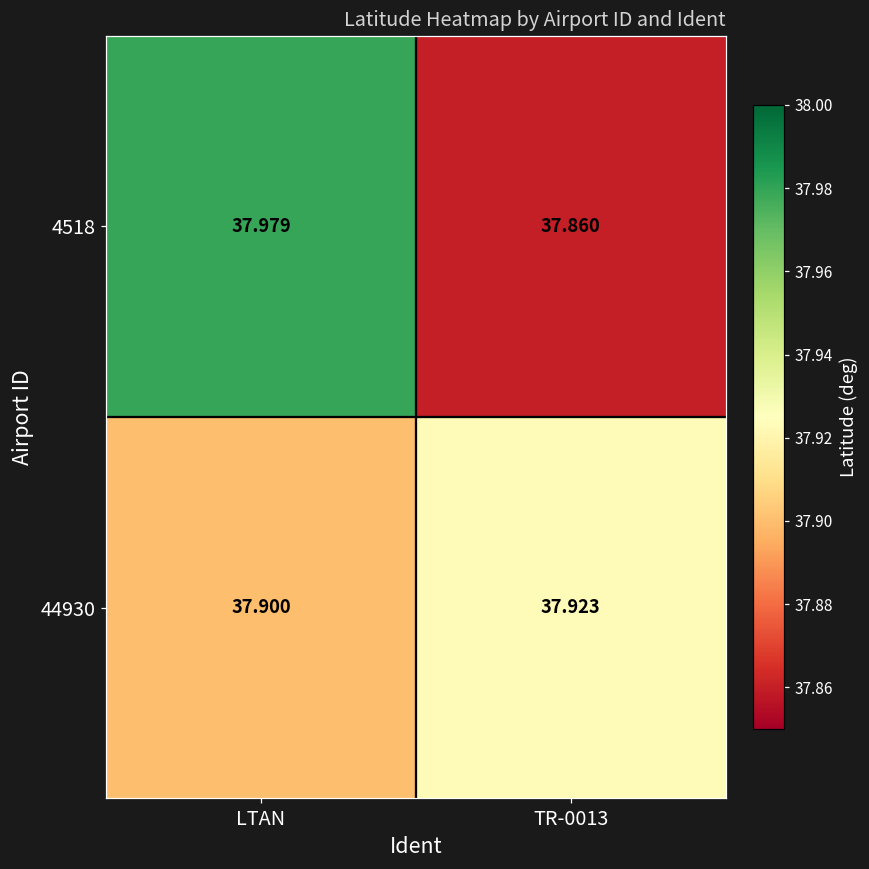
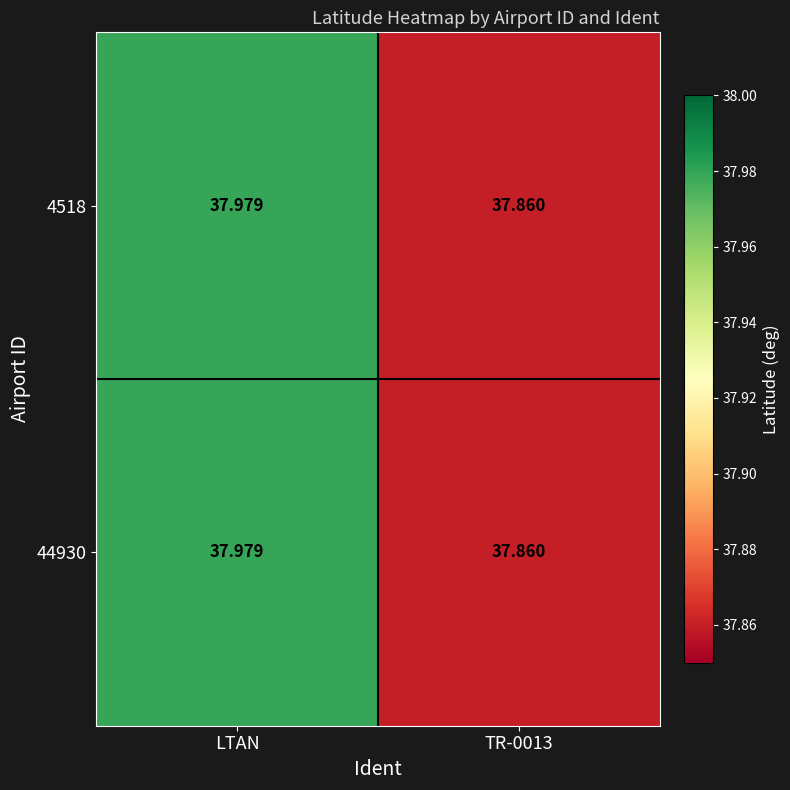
44930, LTAN: 37.900 -> 37.979
44930, TR-0013: 37.923 -> 37.860
